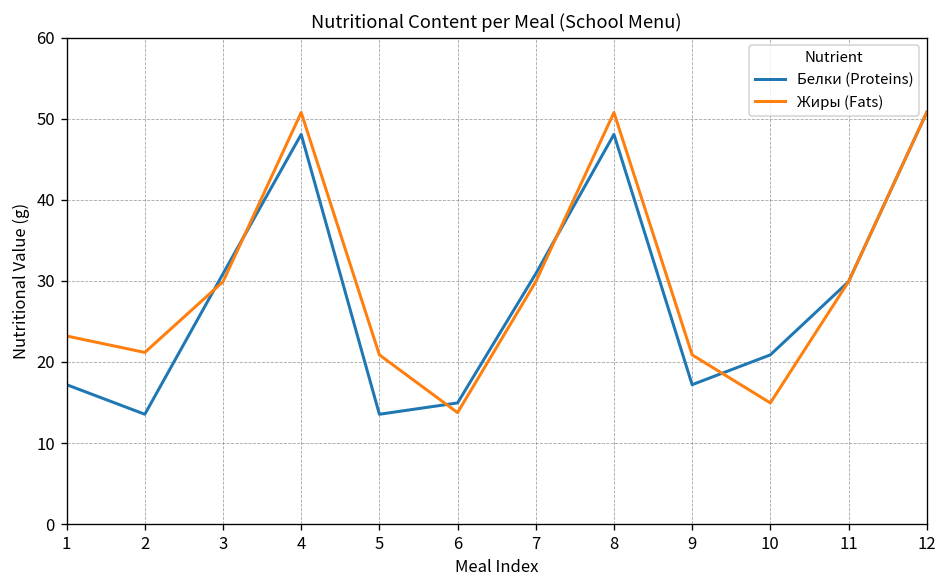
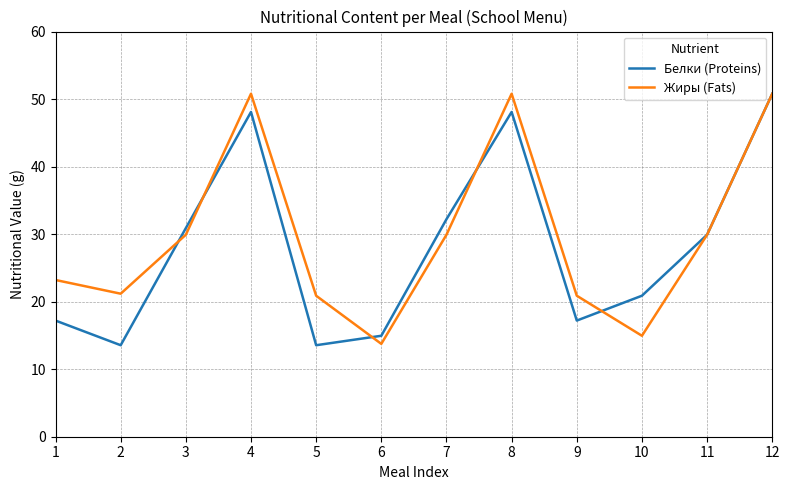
Белки (Proteins), 7: 31 -> 32
